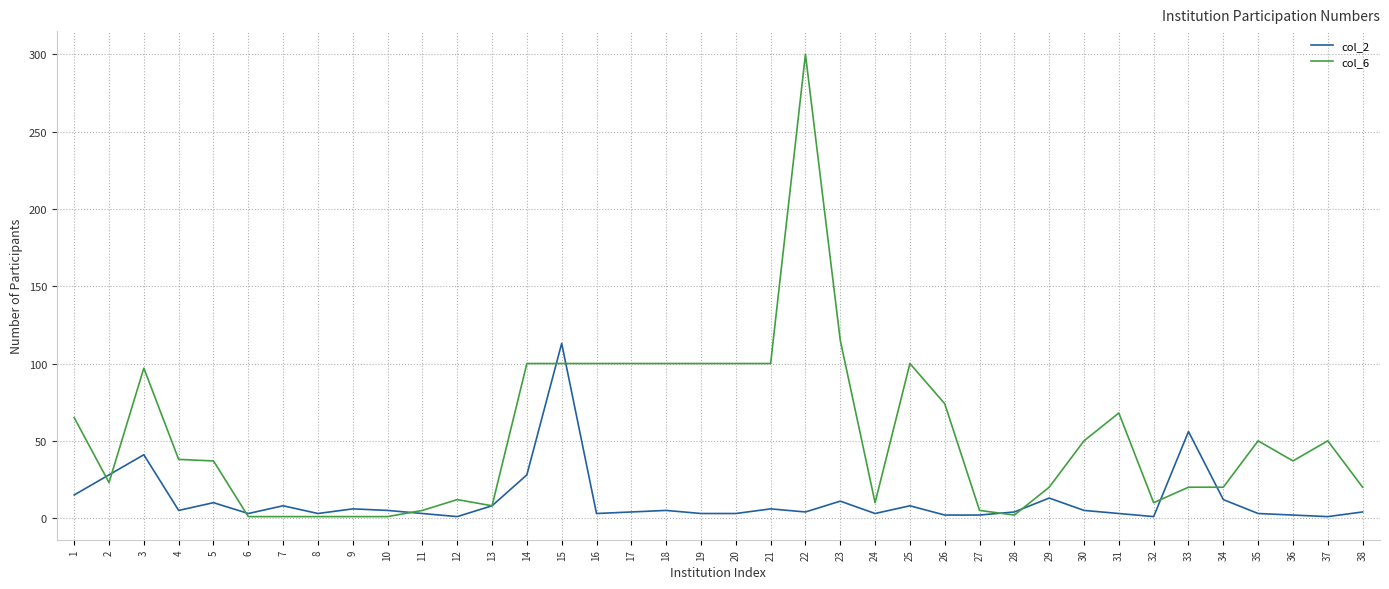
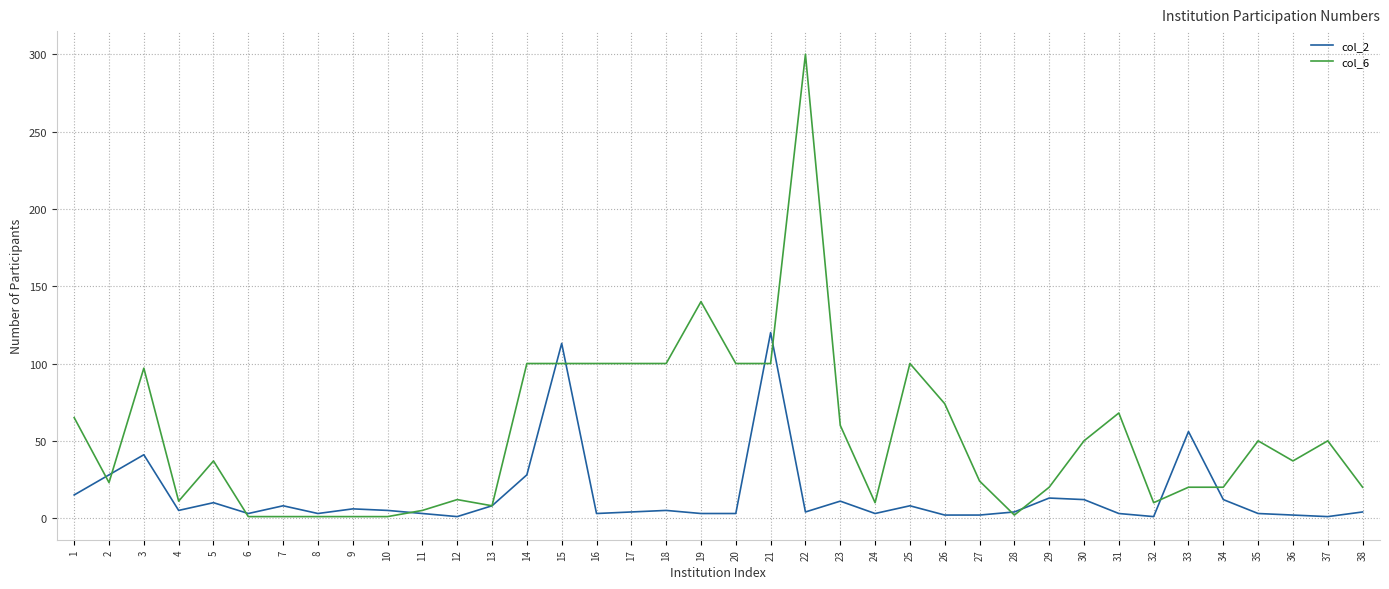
col_6, 4: 38 -> 11
col_6, 19: 100 -> 140
col_2, 21: 6 -> 120
col_6, 23: 115 -> 60
col_6, 27: 5 -> 24
col_2, 30: 5 -> 12
